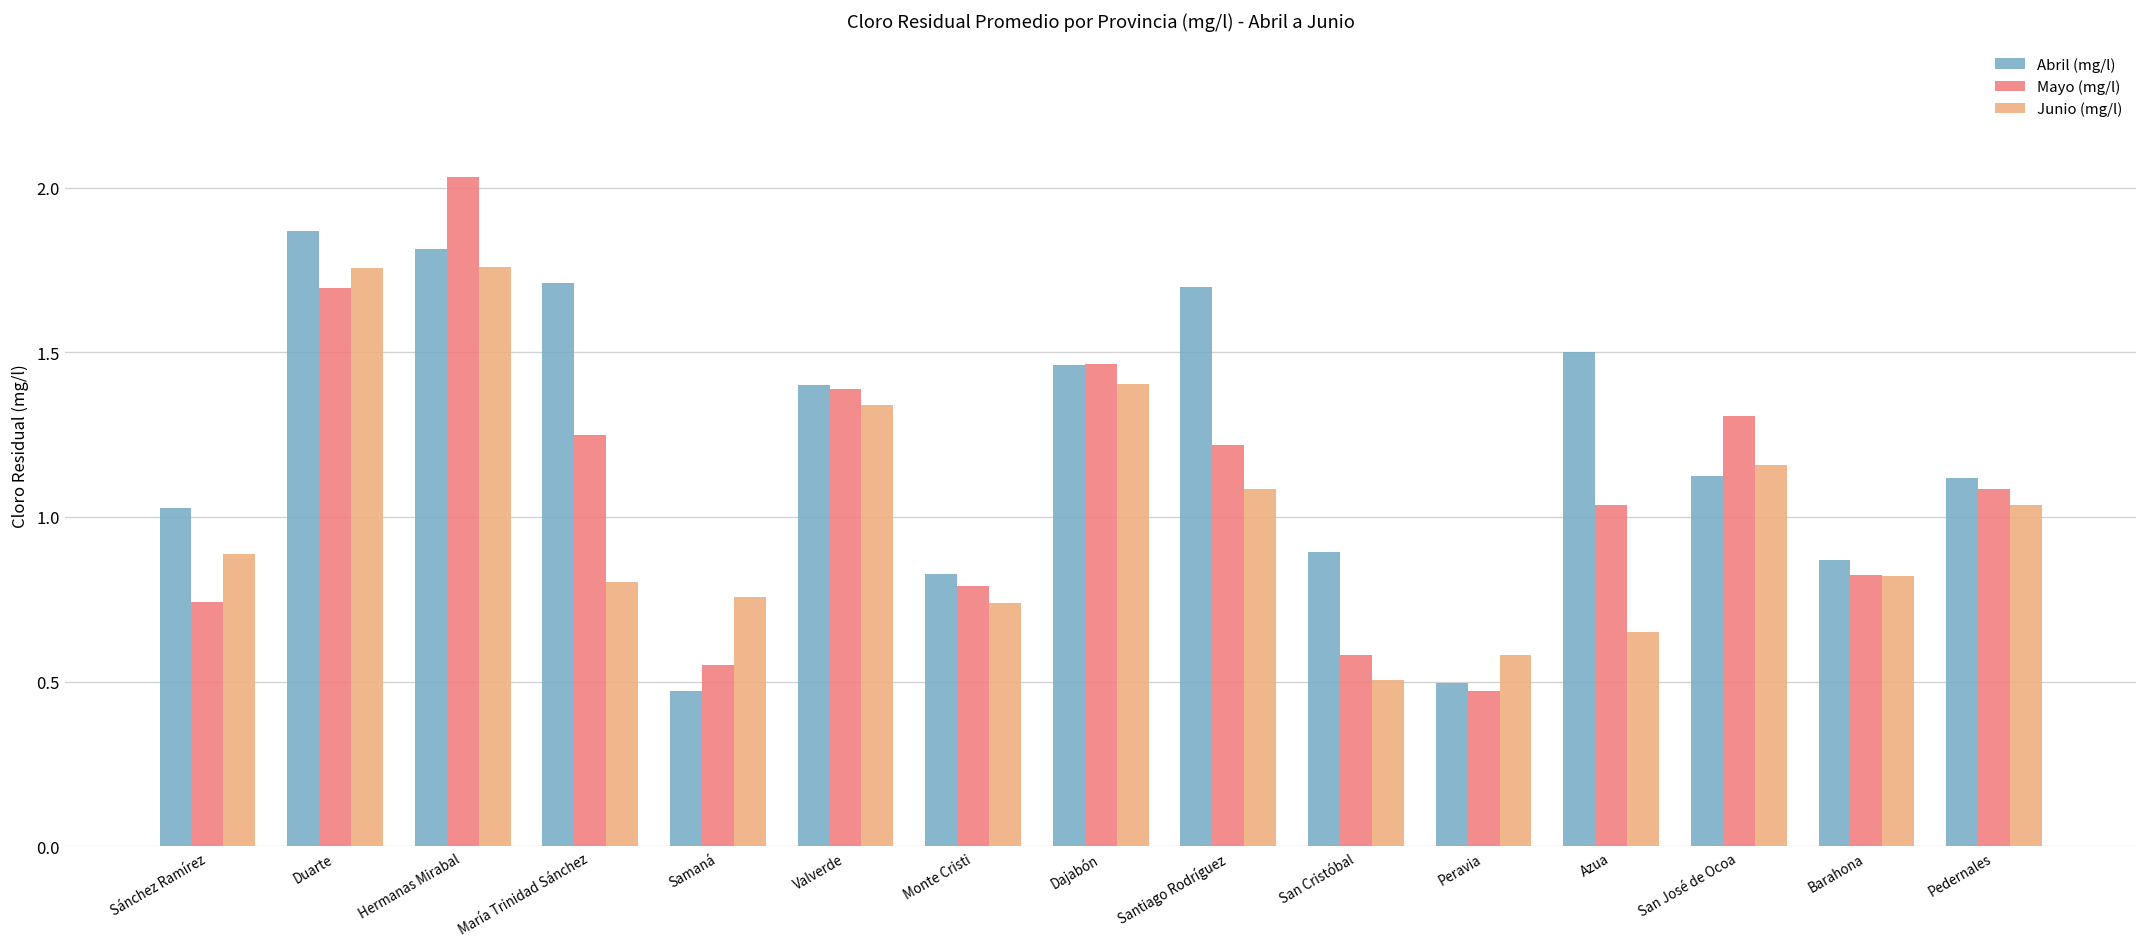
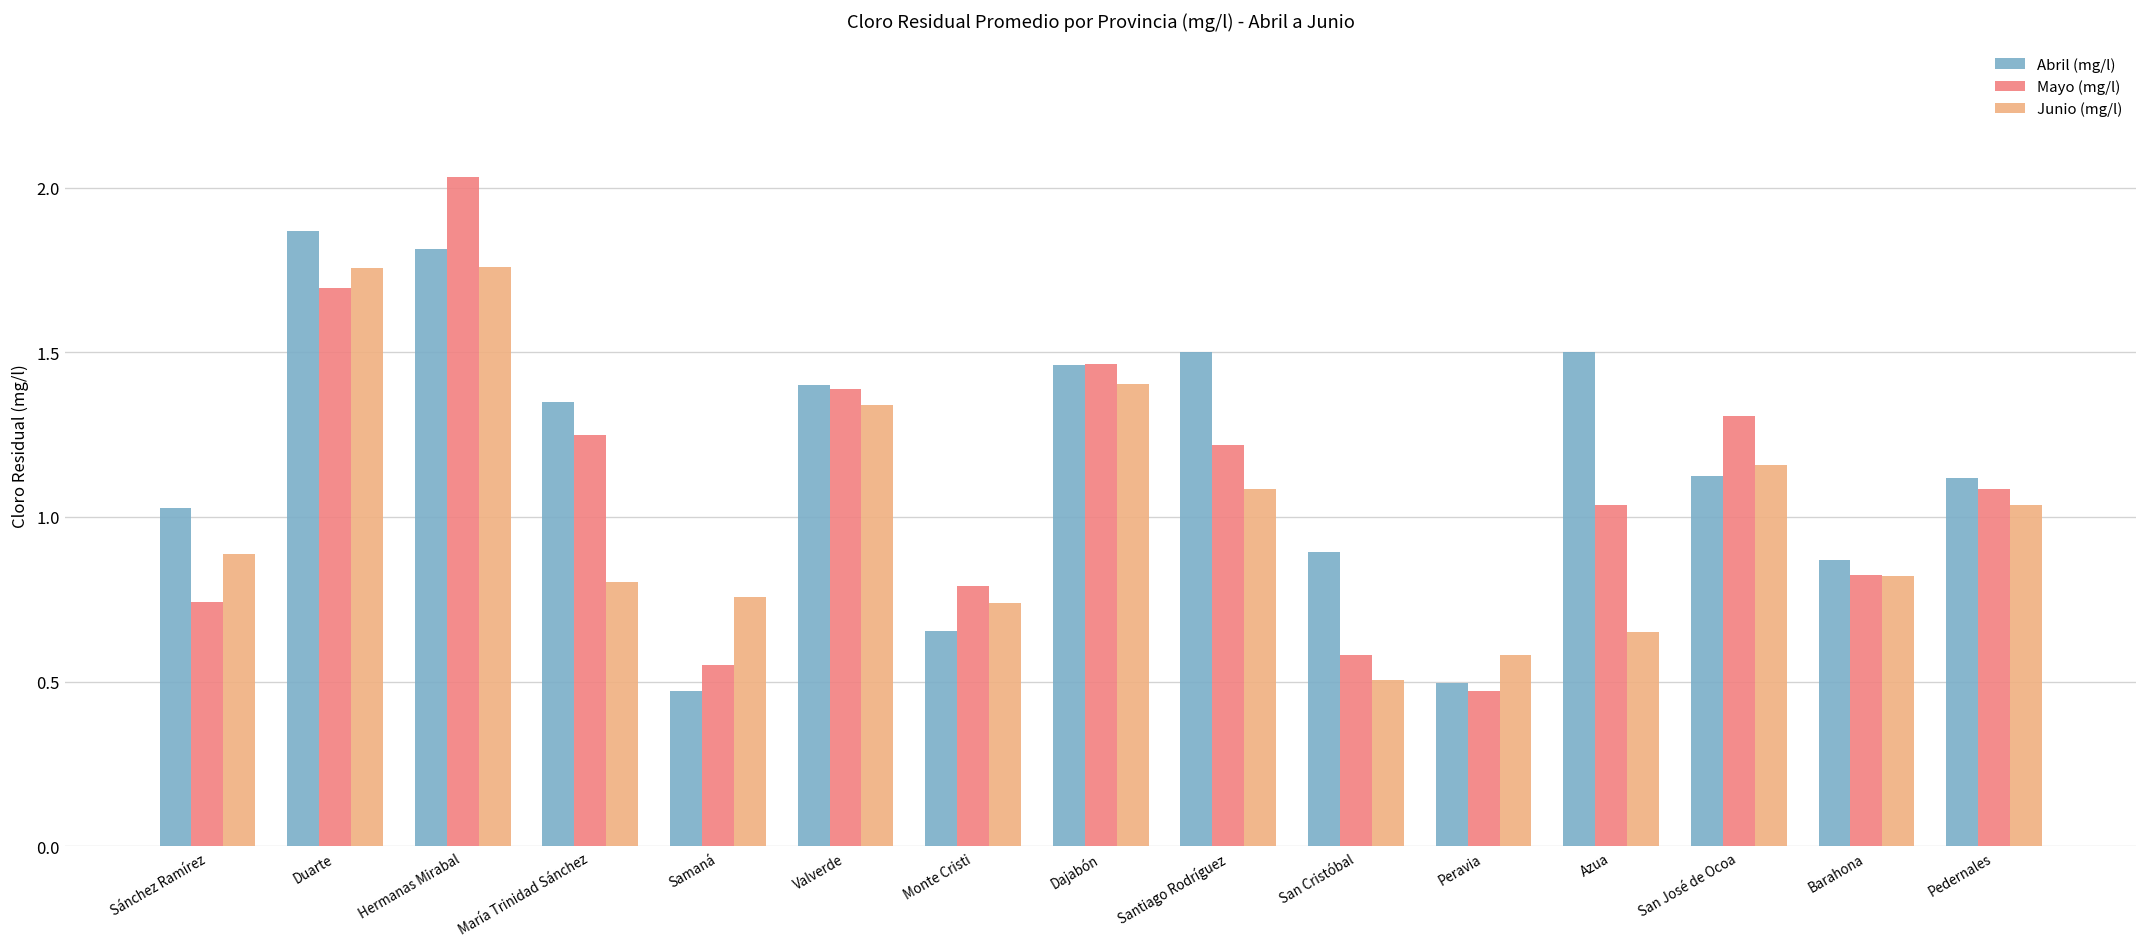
Abril (mg/l), María Trinidad Sánchez: 1.71 -> 1.35
Abril (mg/l), Monte Cristi: 0.83 -> 0.65
Abril (mg/l), Santiago Rodríguez: 1.7 -> 1.5
